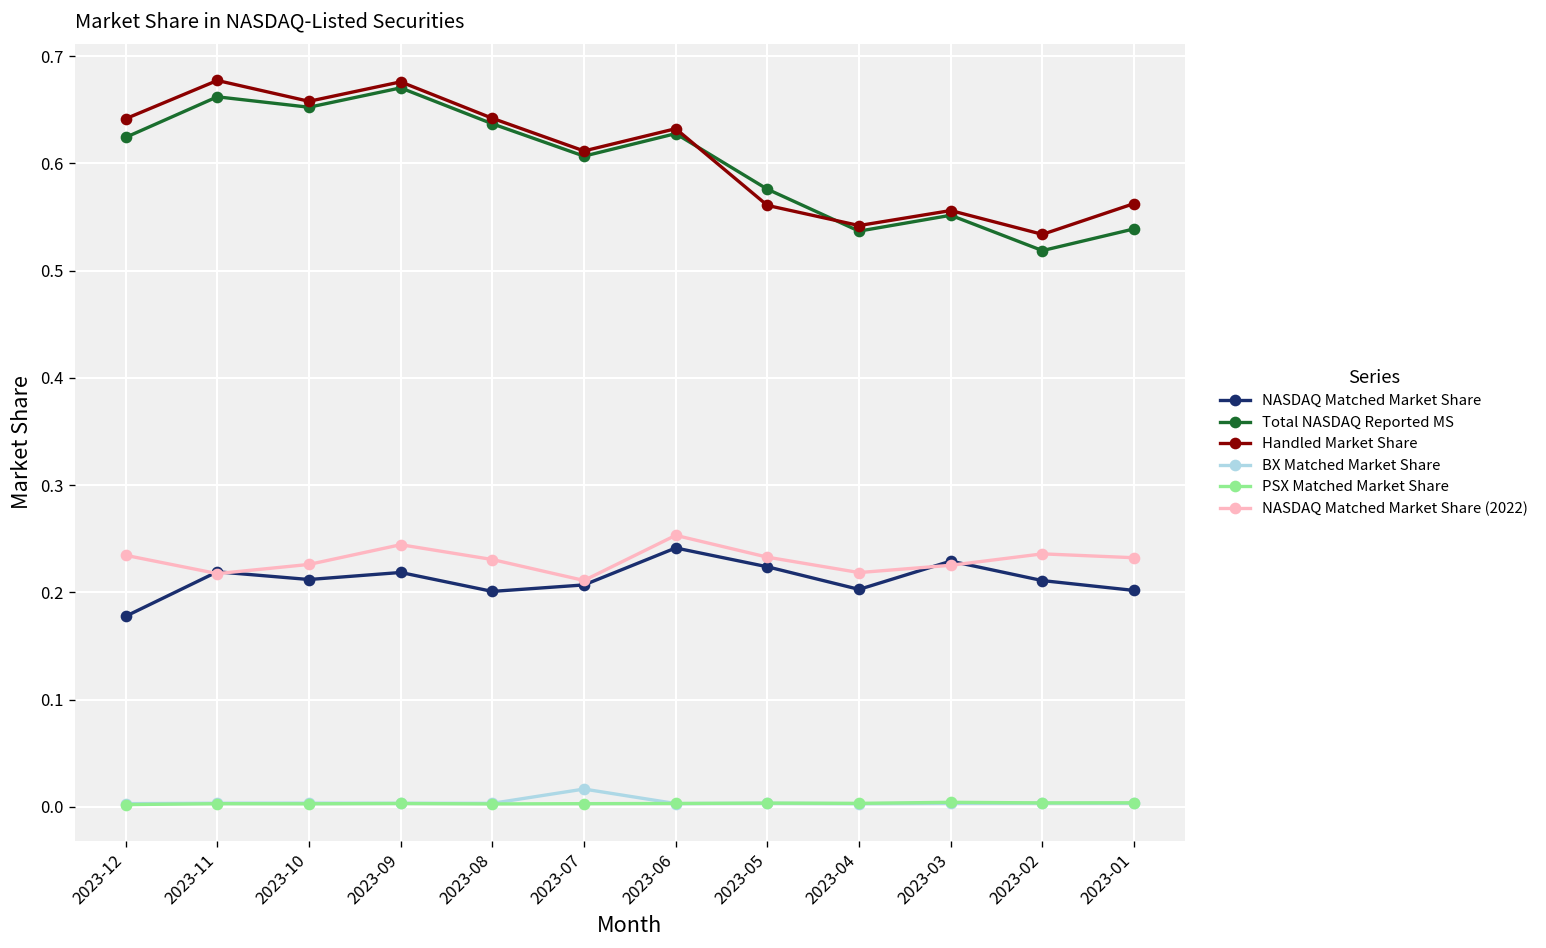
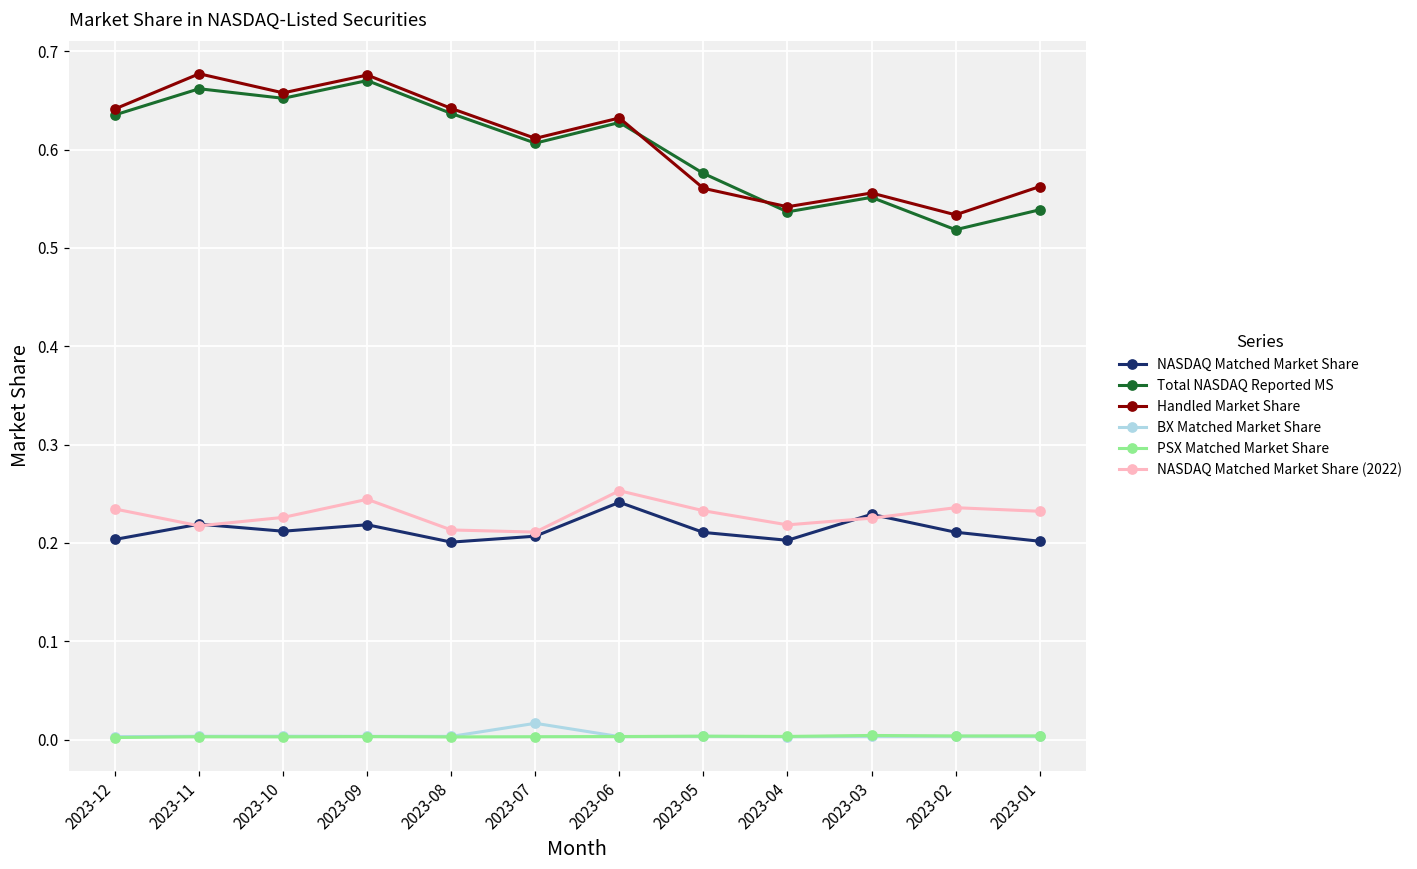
NASDAQ Matched Market Share, 2023-12: 0.18 -> 0.20
Total NASDAQ Reported MS, 2023-12: 0.62 -> 0.64
NASDAQ Matched Market Share (2022), 2023-08: 0.23 -> 0.21
NASDAQ Matched Market Share, 2023-05: 0.22 -> 0.21
